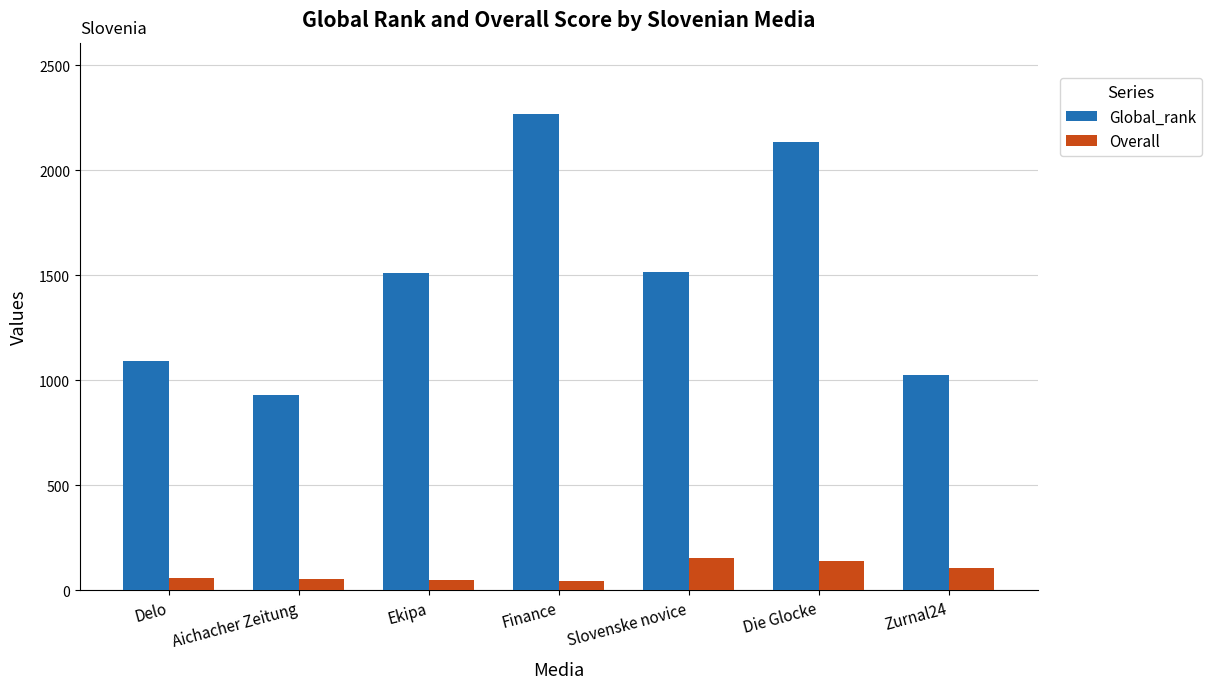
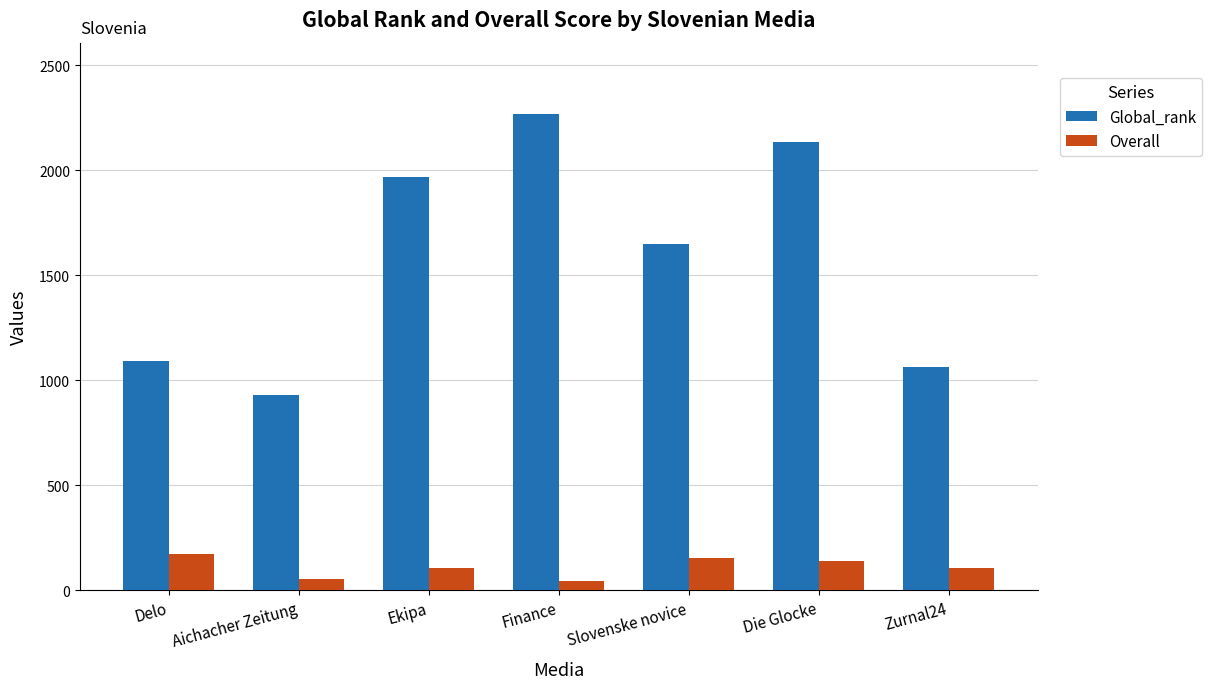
Overall, Delo: 60 -> 180
Global_rank, Ekipa: 1510 -> 1970
Overall, Ekipa: 50 -> 110
Global_rank, Slovenske novice: 1520 -> 1650
Global_rank, Zurnal24: 1030 -> 1070
